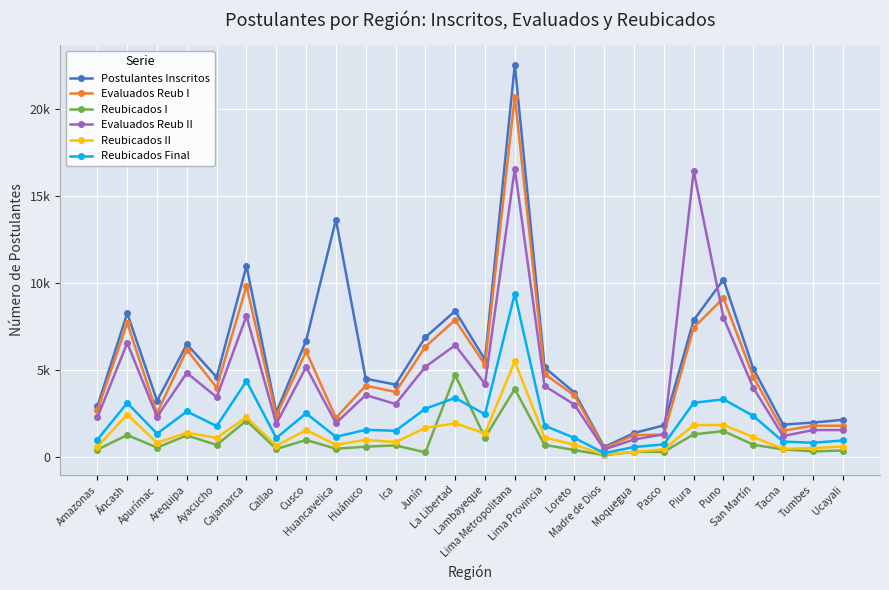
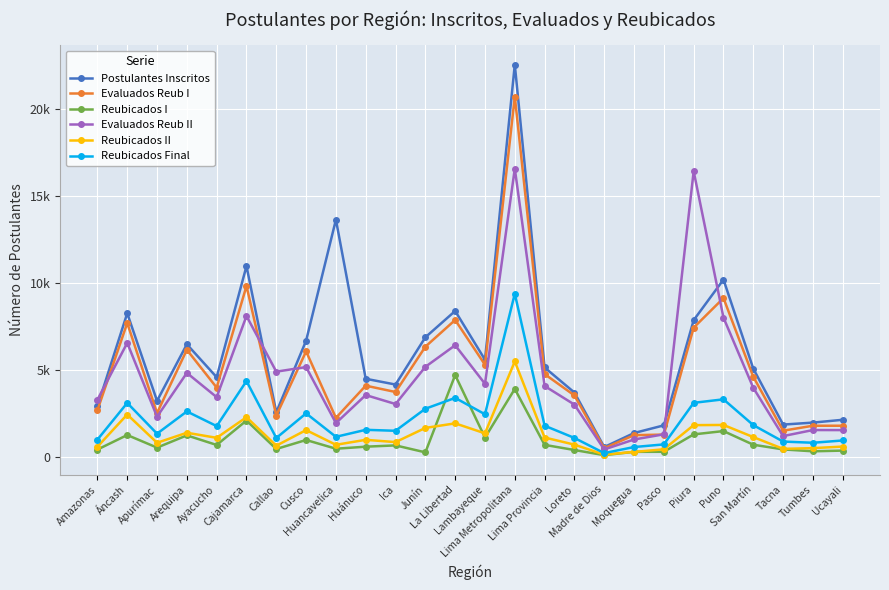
Evaluados Reub II, Amazonas: 2300 -> 3300
Evaluados Reub II, Callao: 1900 -> 4900
Reubicados Final, San Martín: 2300 -> 1800
